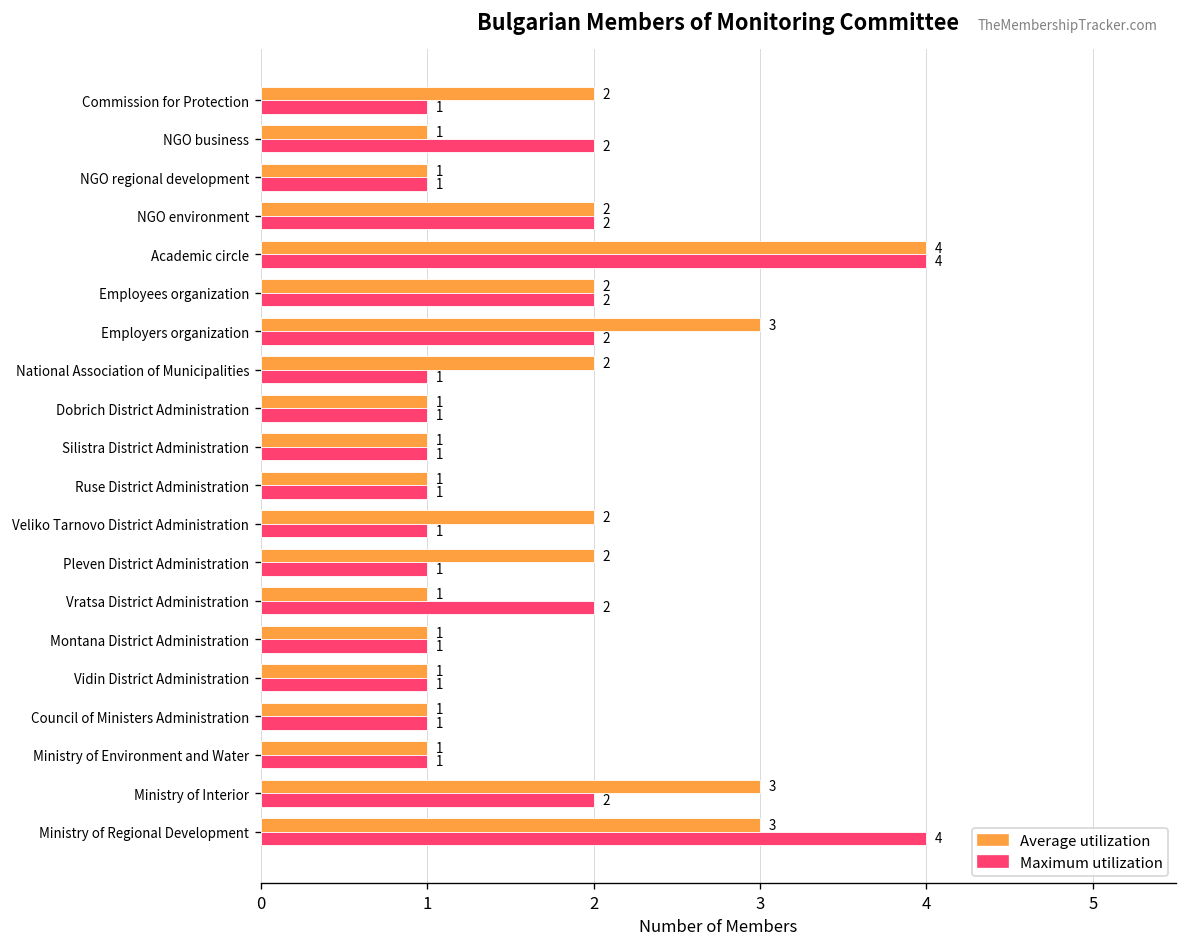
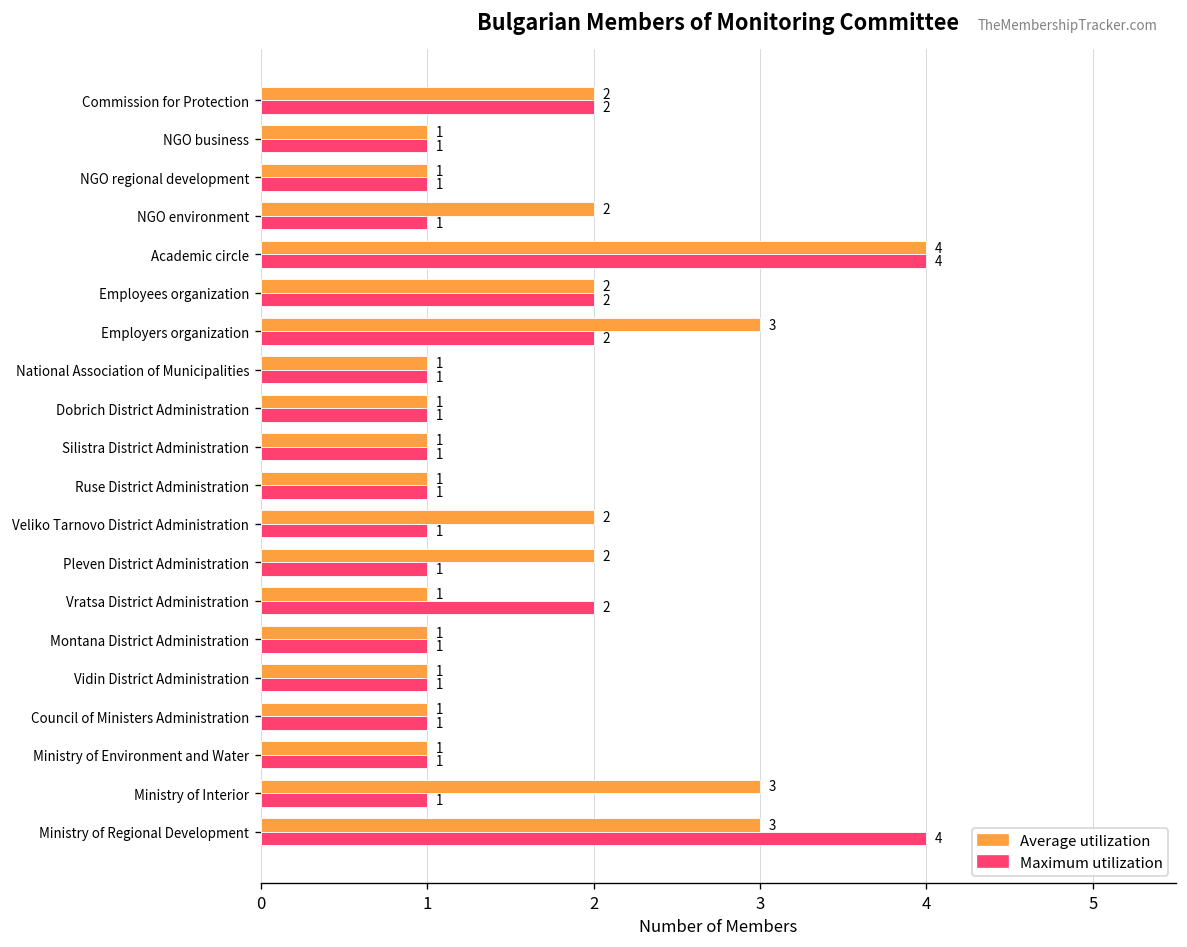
Maximum utilization, Commission for Protection: 1 -> 2
Maximum utilization, NGO business: 2 -> 1
Maximum utilization, NGO environment: 2 -> 1
Average utilization, National Association of Municipalities: 2 -> 1
Maximum utilization, Ministry of Interior: 2 -> 1
